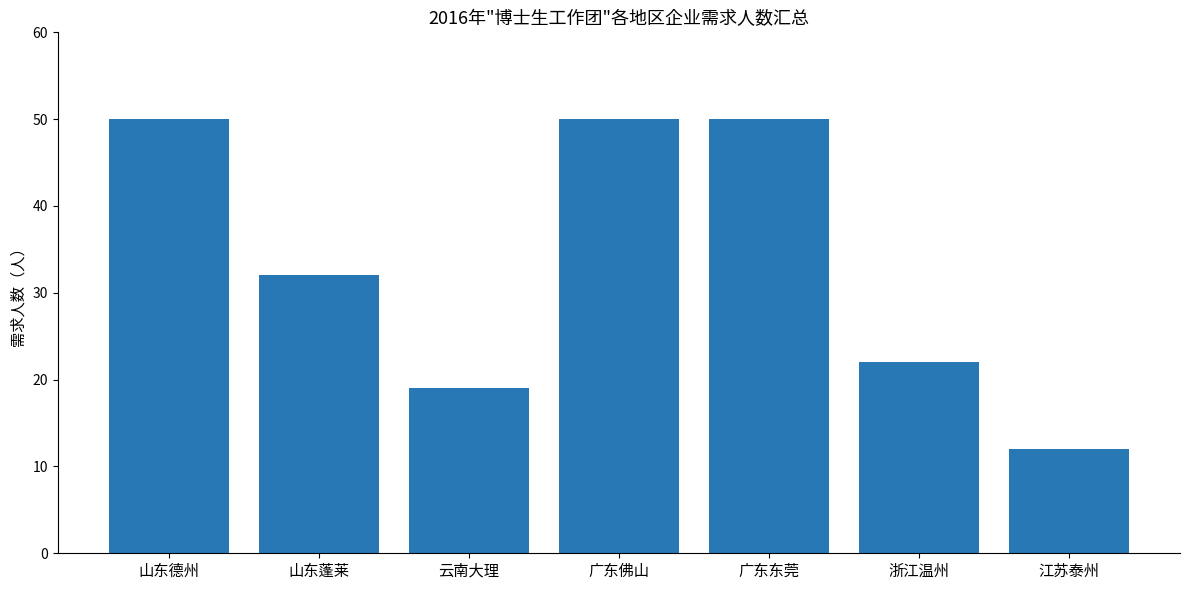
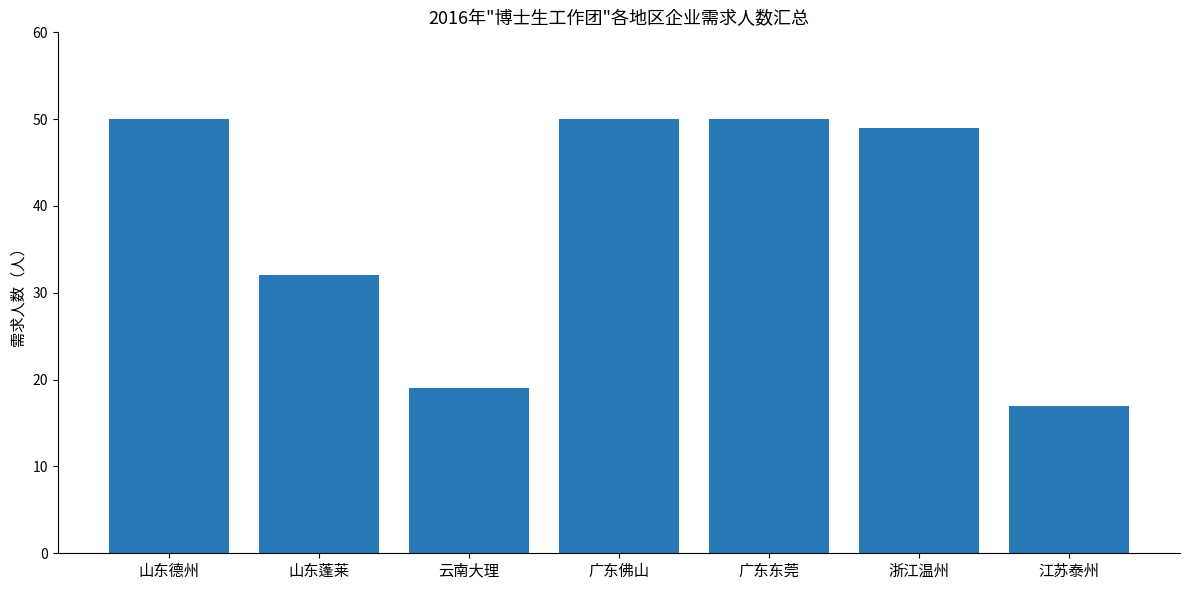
浙江温州: 22 -> 49
江苏泰州: 12 -> 17
